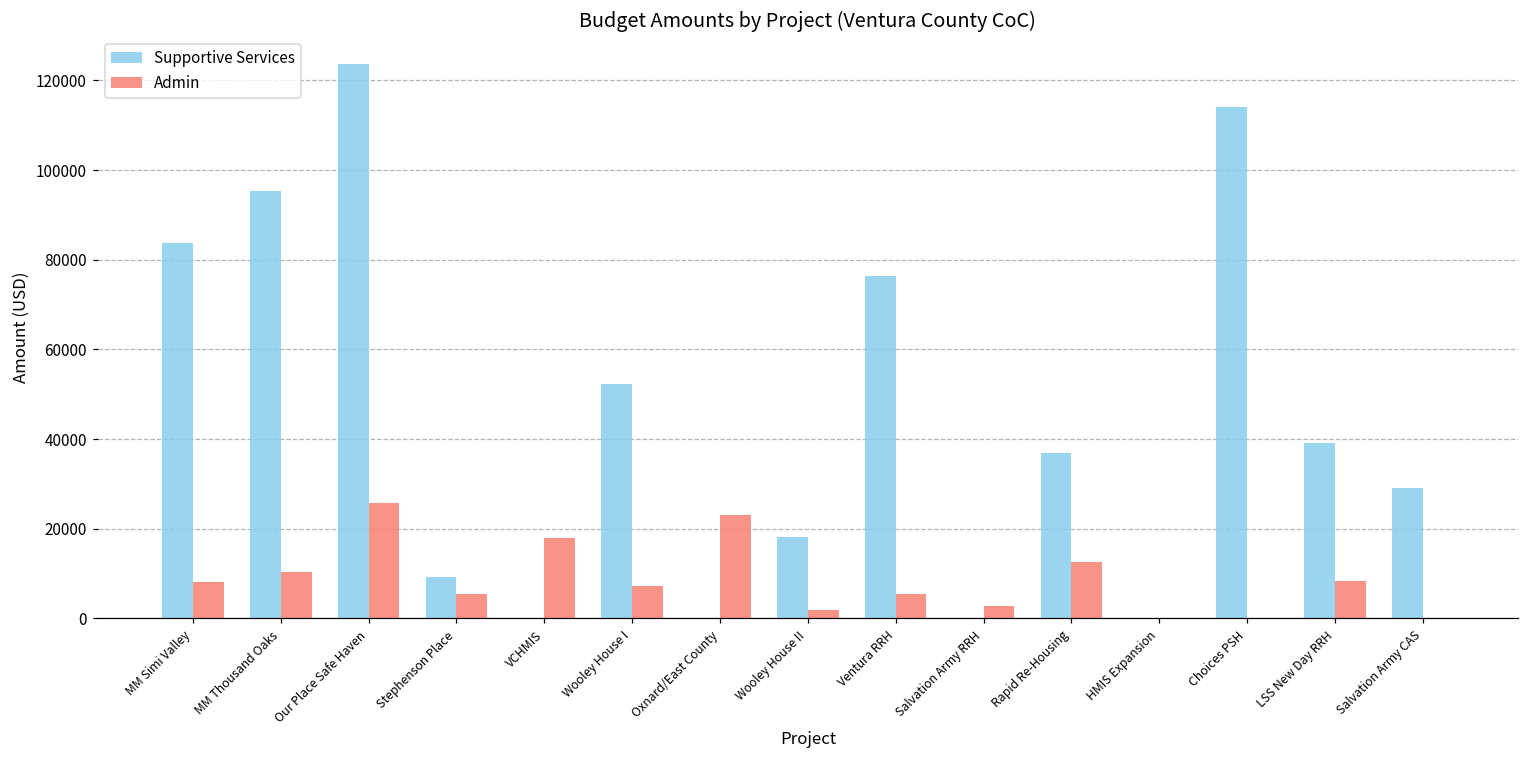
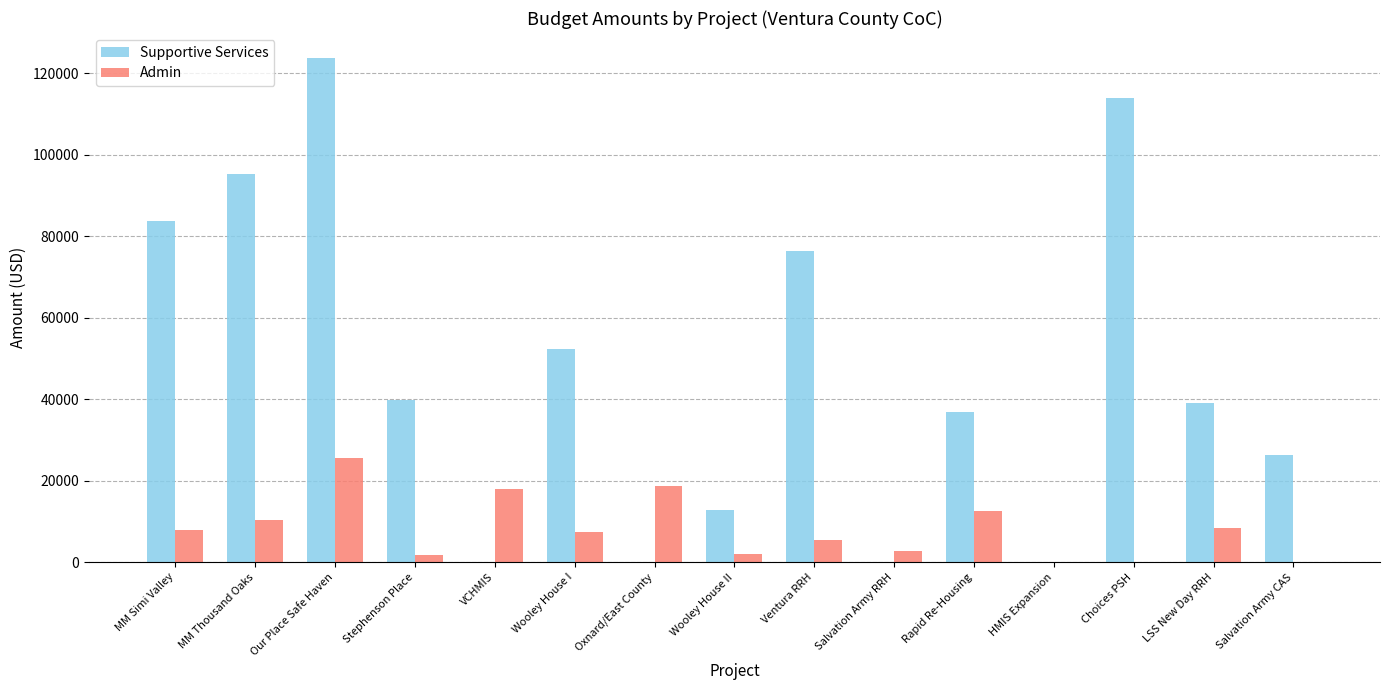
Supportive Services, Stephenson Place: 9000 -> 40000
Admin, Stephenson Place: 5000 -> 2000
Admin, Oxnard/East County: 23000 -> 19000
Supportive Services, Wooley House II: 18000 -> 13000
Supportive Services, Salvation Army CAS: 29000 -> 26000
